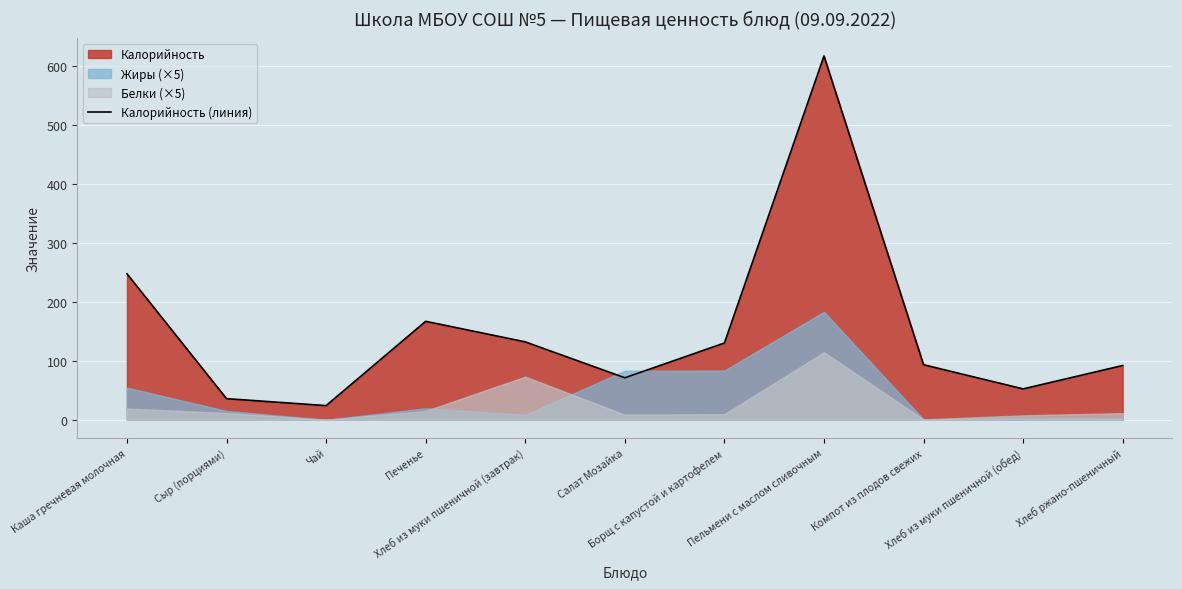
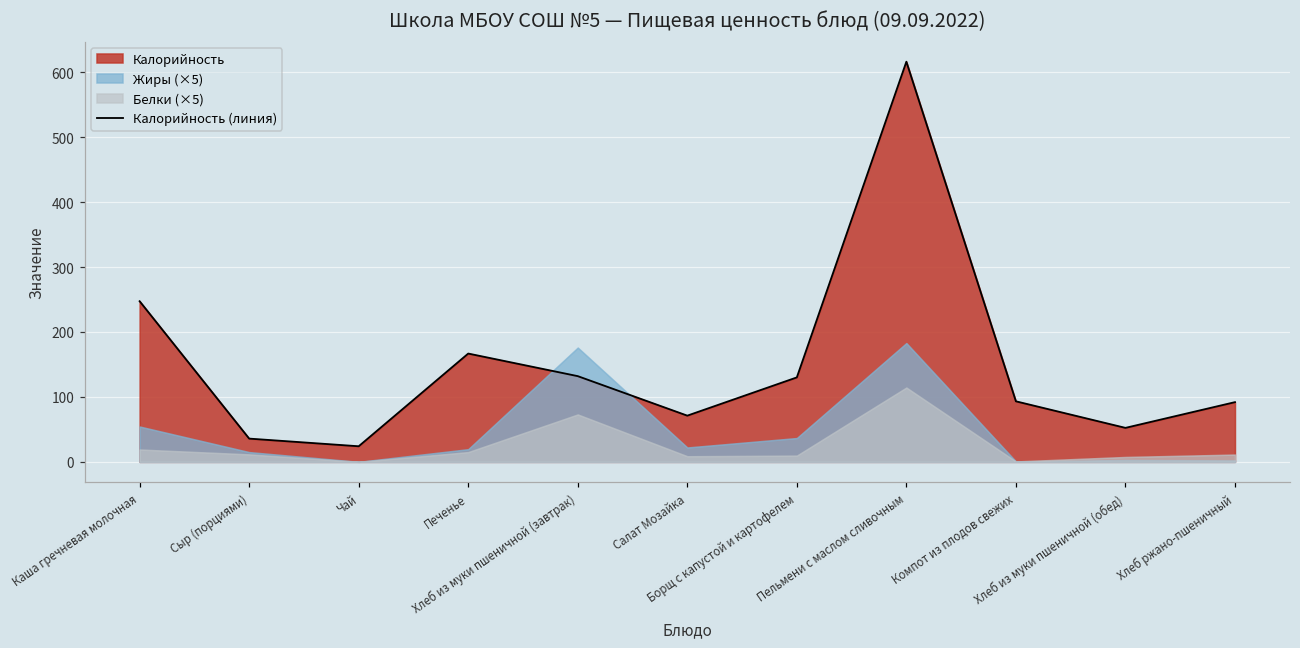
Жиры (×5), Хлеб из муки пшеничной (завтрак): 10 -> 180
Жиры (×5), Салат Мозайка: 80 -> 20
Жиры (×5), Борщ с капустой и картофелем: 80 -> 40
